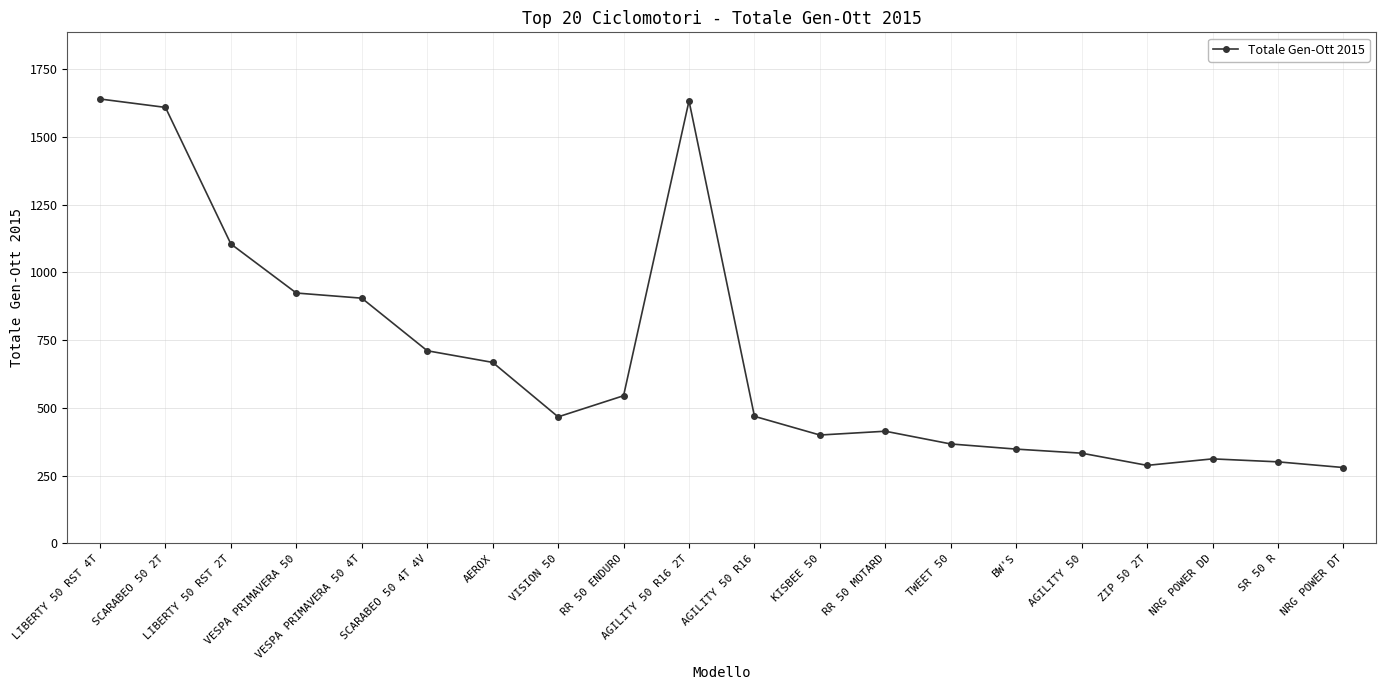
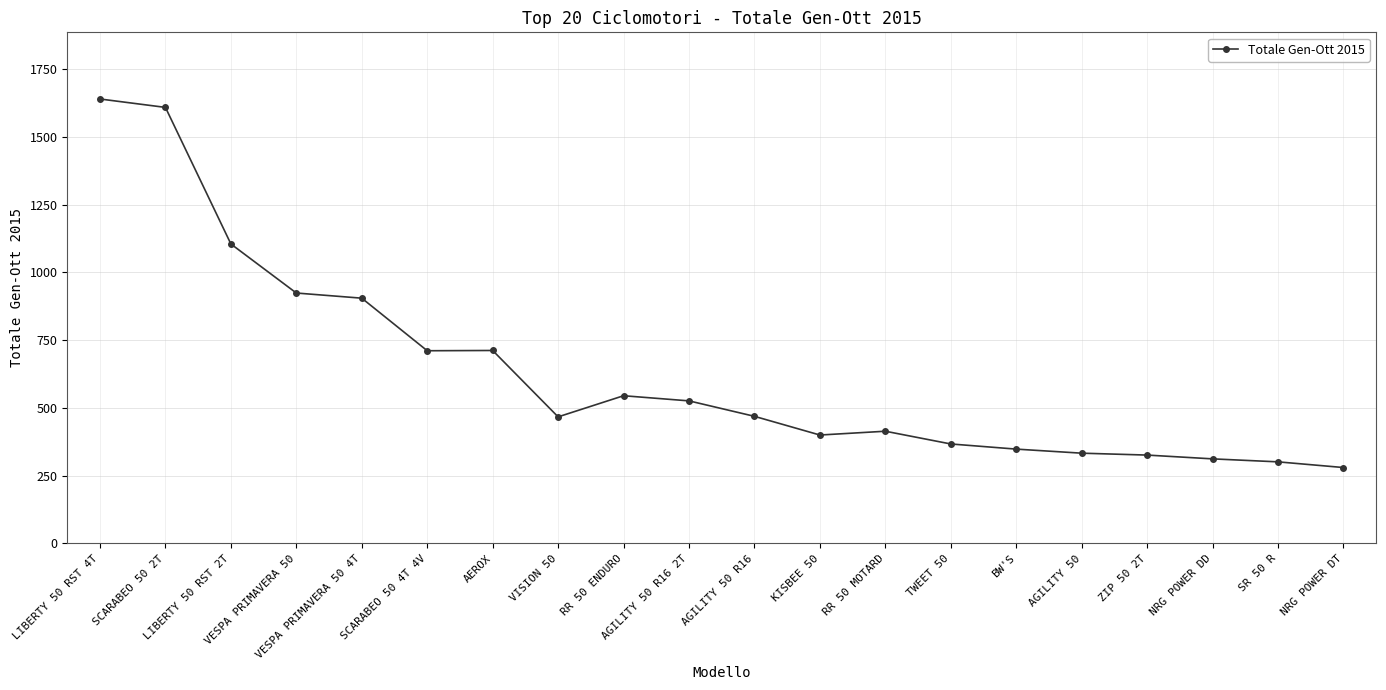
AEROX: 670 -> 710
AGILITY 50 R16 2T: 1630 -> 530
ZIP 50 2T: 290 -> 330
